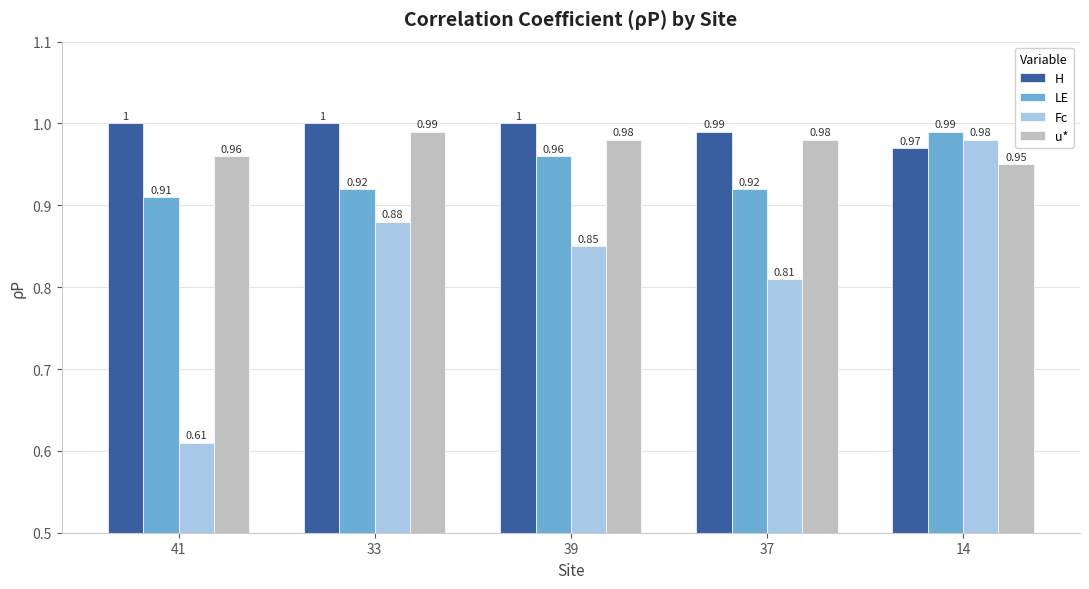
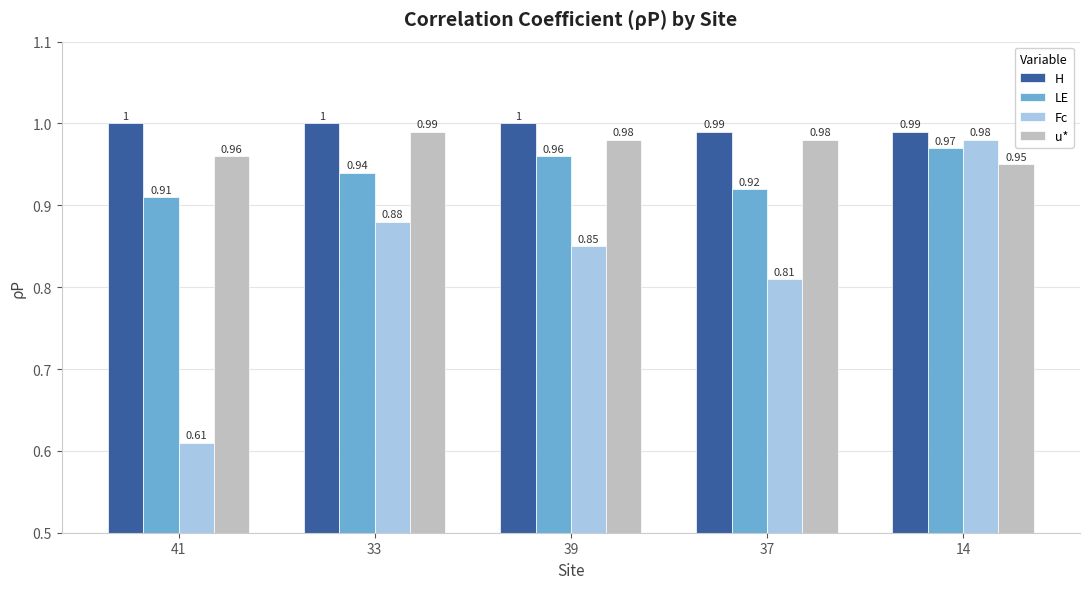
LE, 33: 0.92 -> 0.94
H, 14: 0.97 -> 0.99
LE, 14: 0.99 -> 0.97
